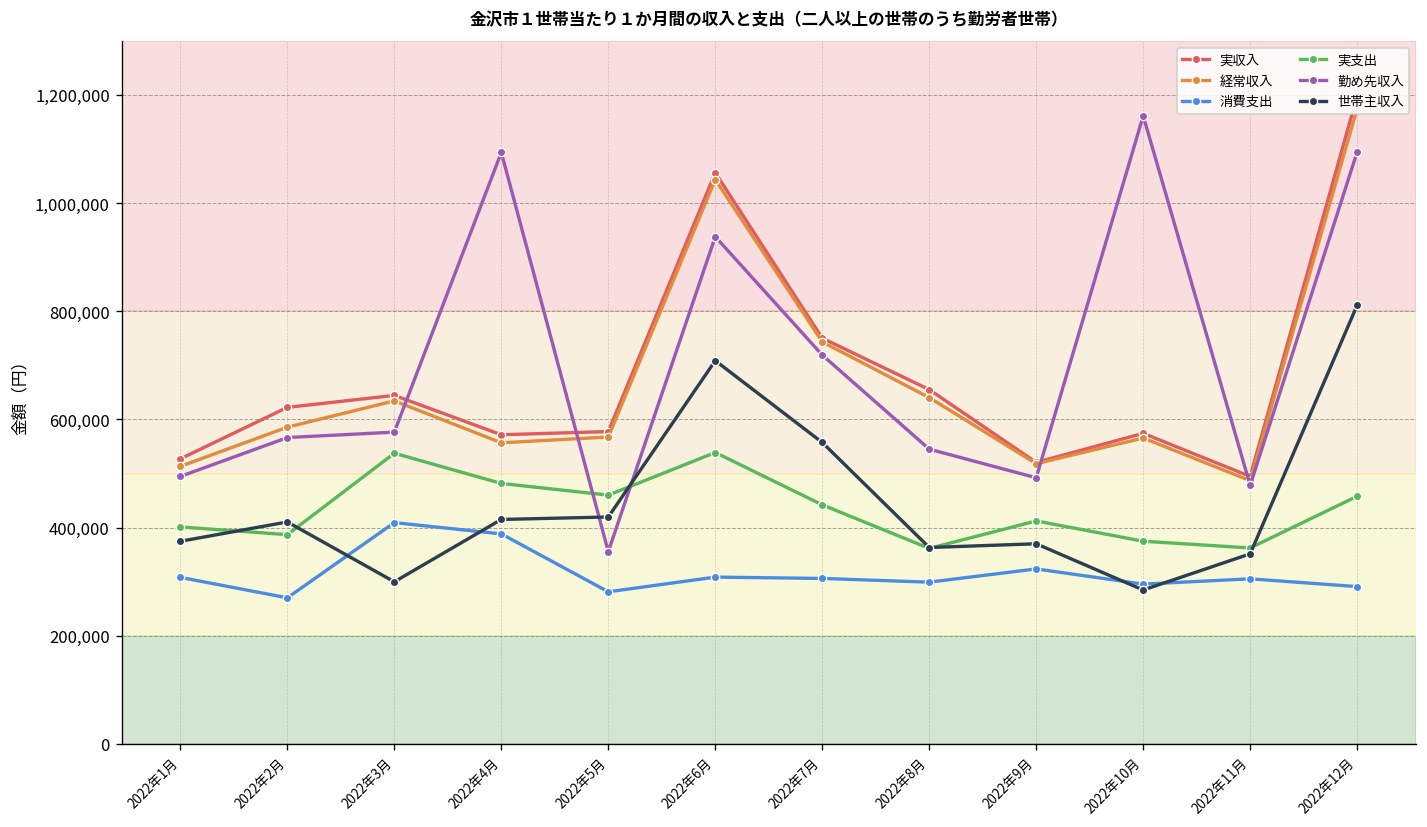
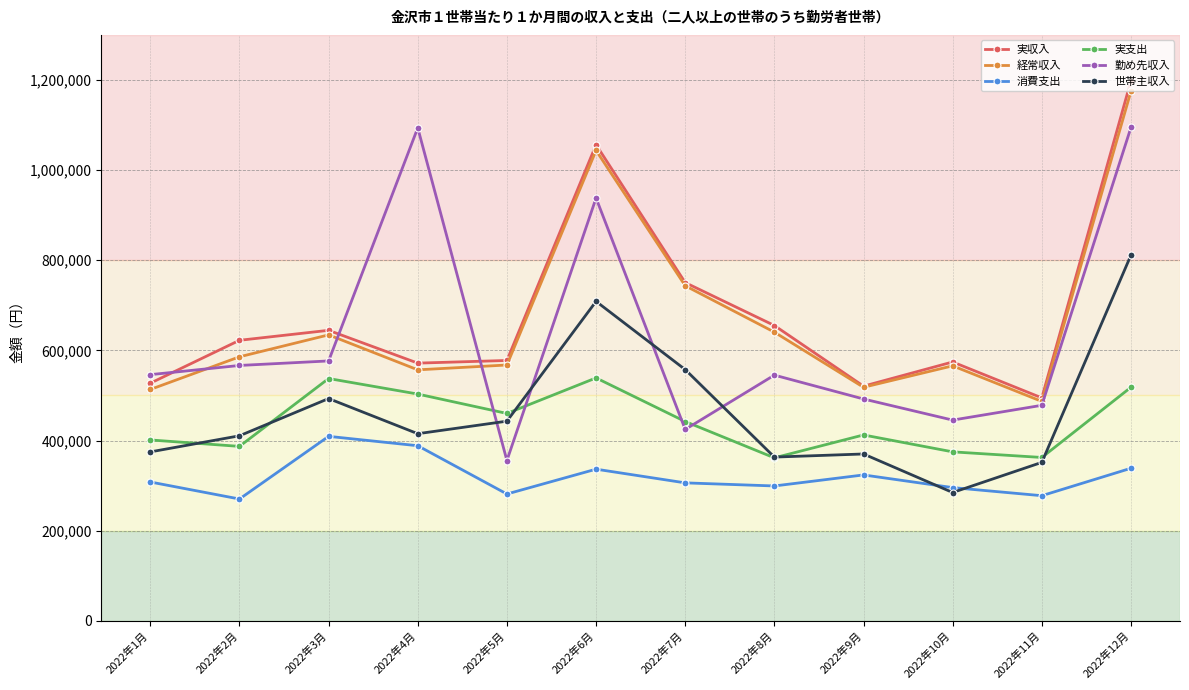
勤め先収入, 2022年1月: 490,000 -> 550,000
世帯主収入, 2022年3月: 300,000 -> 490,000
実支出, 2022年4月: 480,000 -> 500,000
世帯主収入, 2022年5月: 420,000 -> 440,000
消費支出, 2022年6月: 310,000 -> 340,000
勤め先収入, 2022年7月: 720,000 -> 420,000
勤め先収入, 2022年10月: 1,160,000 -> 450,000
消費支出, 2022年11月: 310,000 -> 280,000
消費支出, 2022年12月: 290,000 -> 340,000
実支出, 2022年12月: 460,000 -> 520,000
